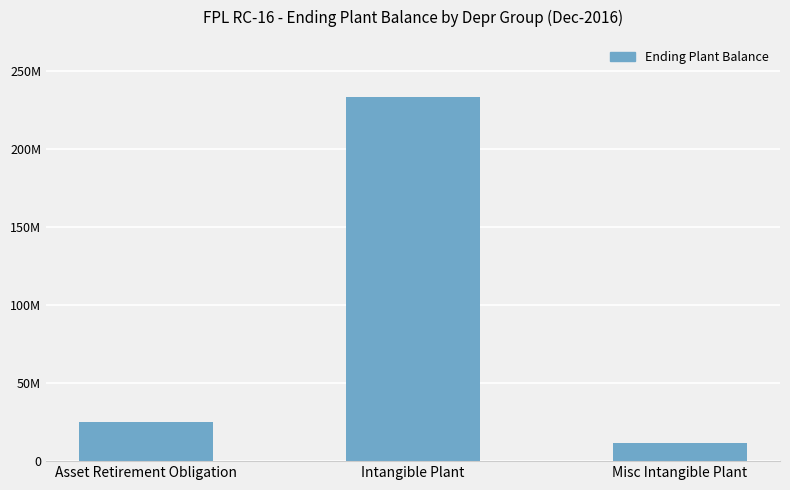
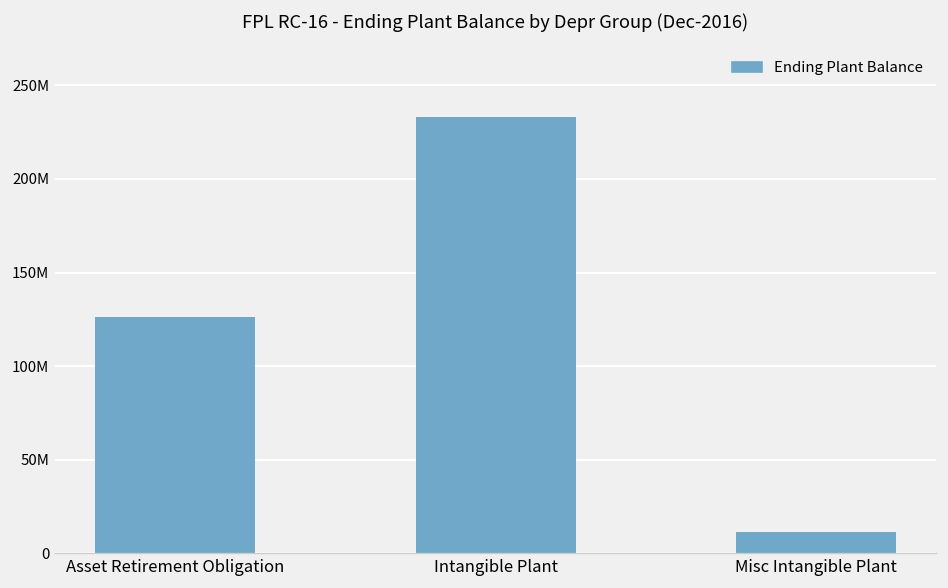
Asset Retirement Obligation: 25000000 -> 126000000
